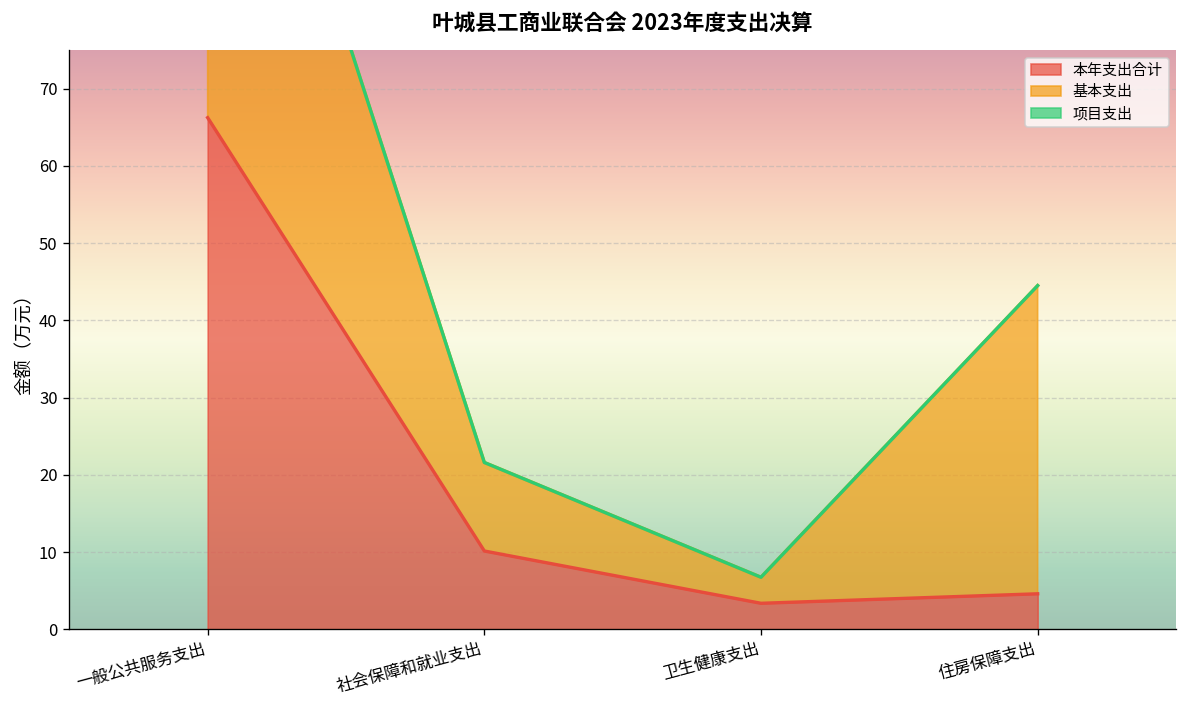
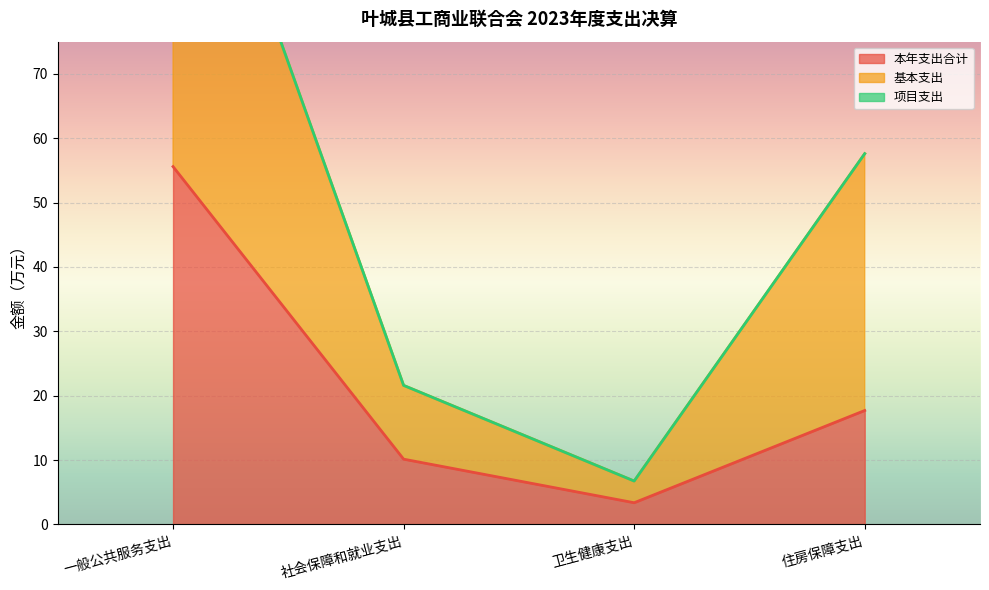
本年支出合计, 一般公共服务支出: 66 -> 56
本年支出合计, 住房保障支出: 5 -> 18
